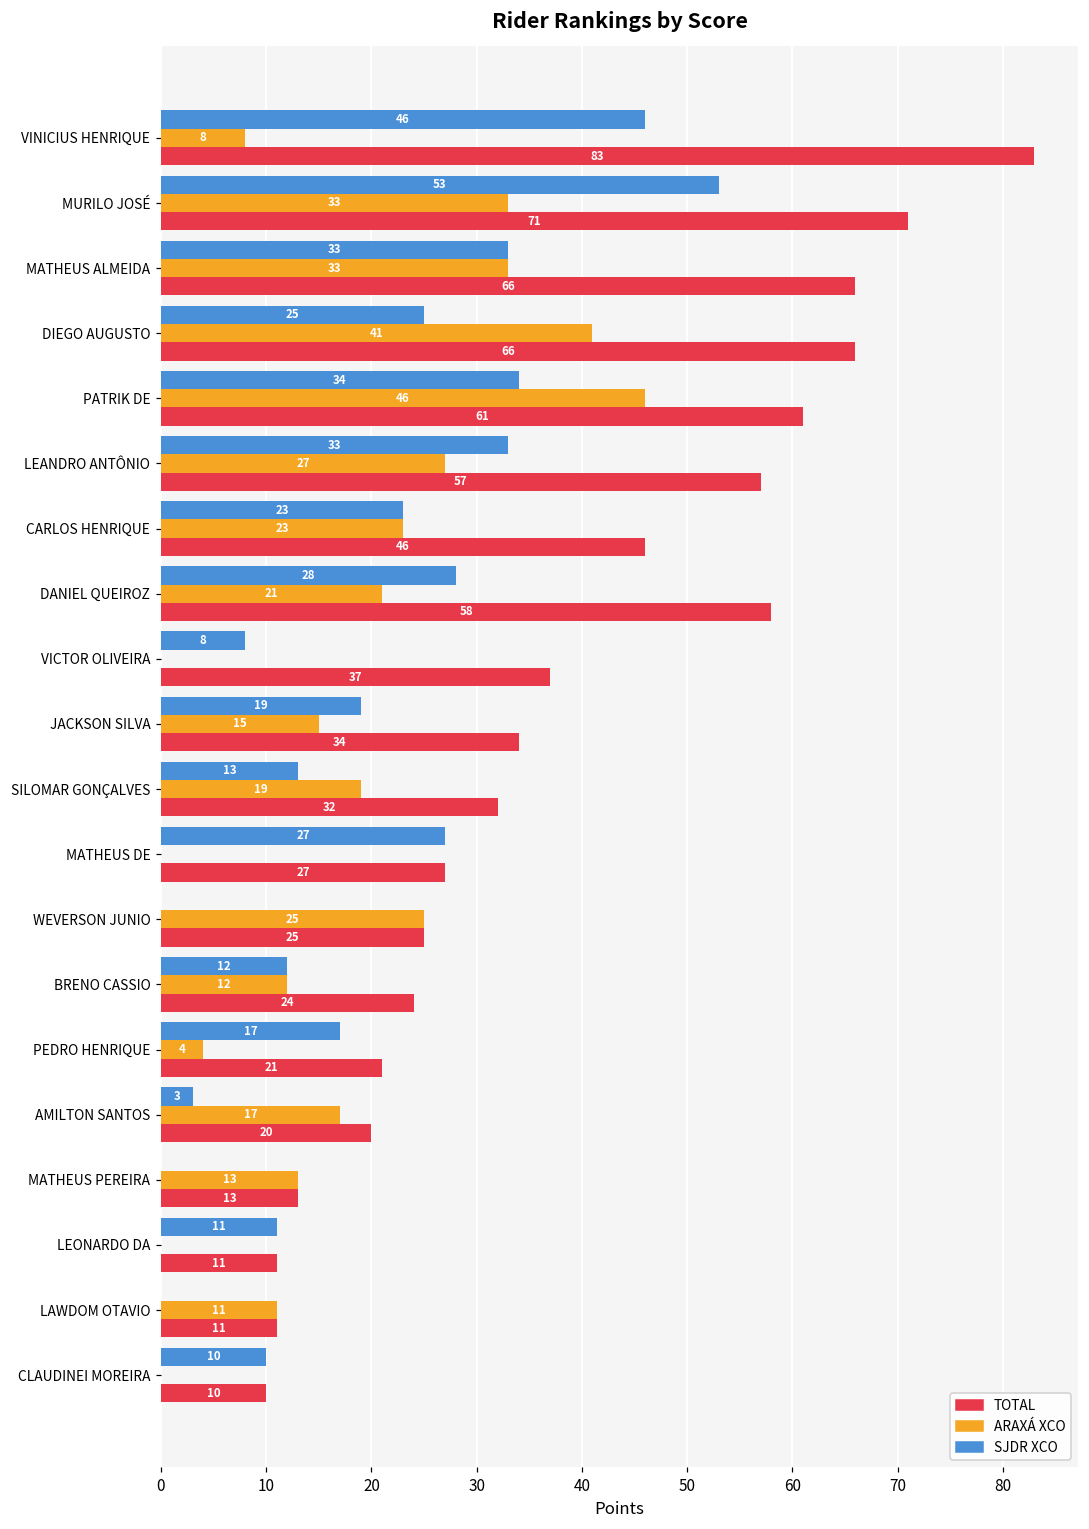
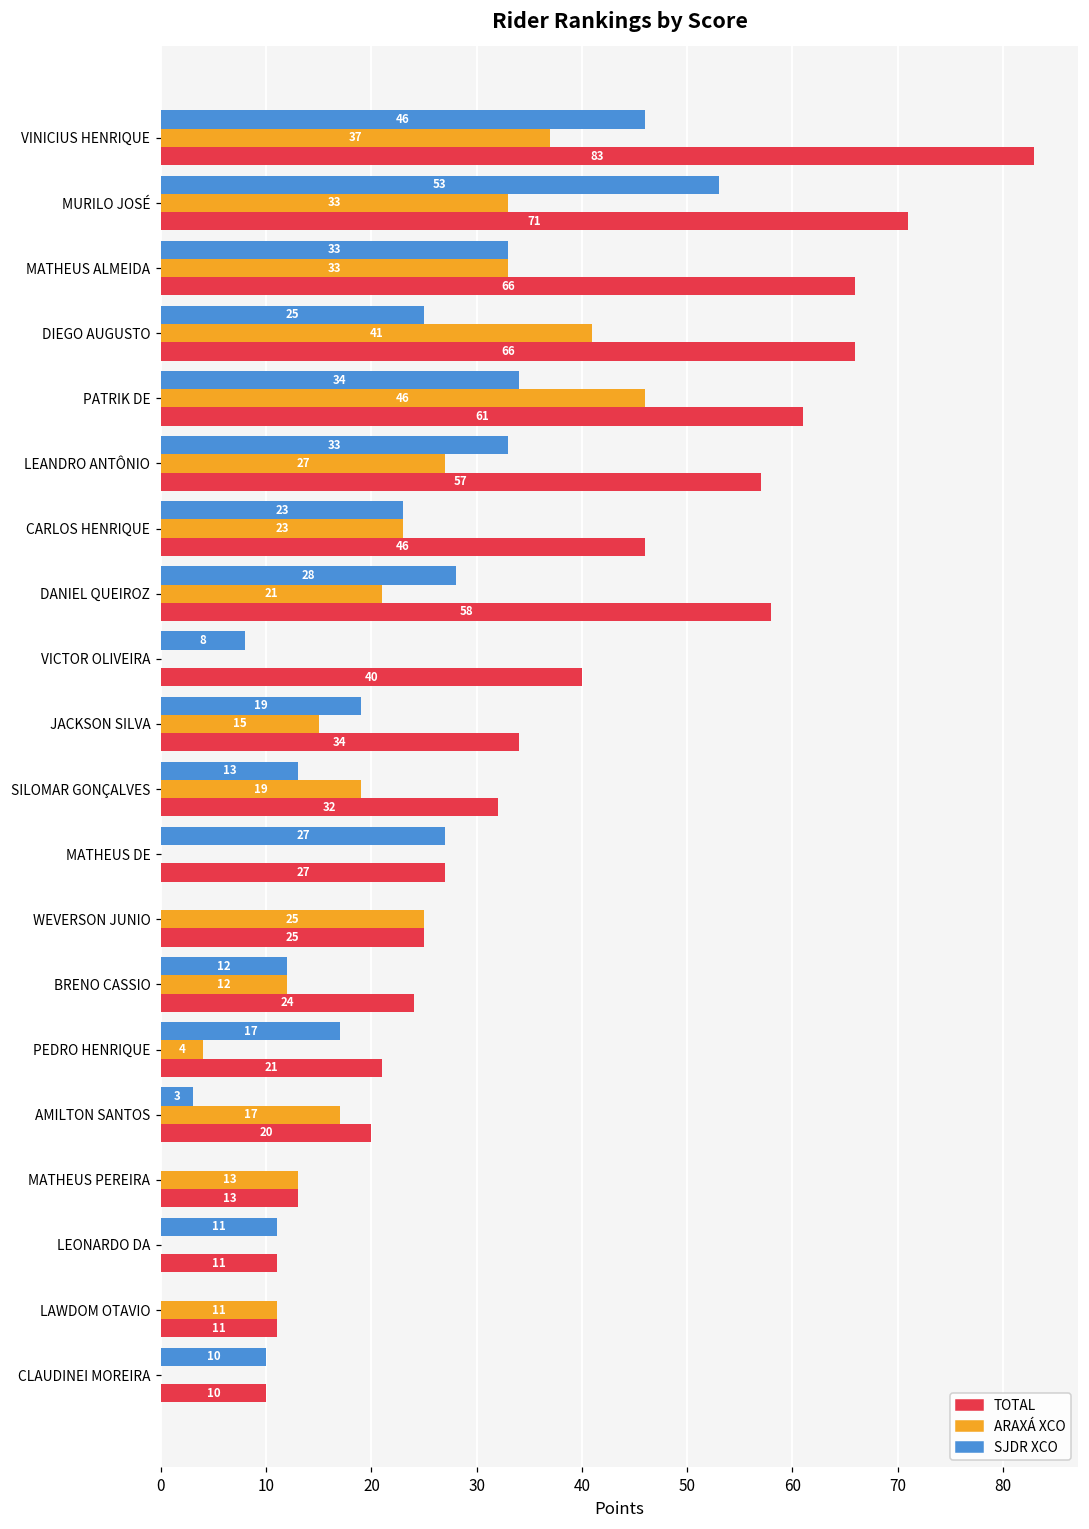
ARAXÁ XCO, VINICIUS HENRIQUE: 8 -> 37
TOTAL, VICTOR OLIVEIRA: 37 -> 40
